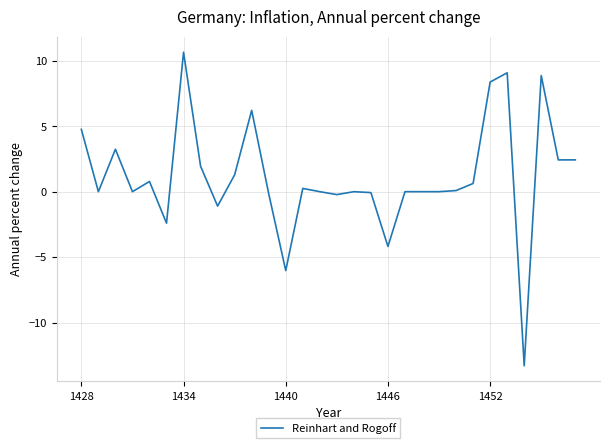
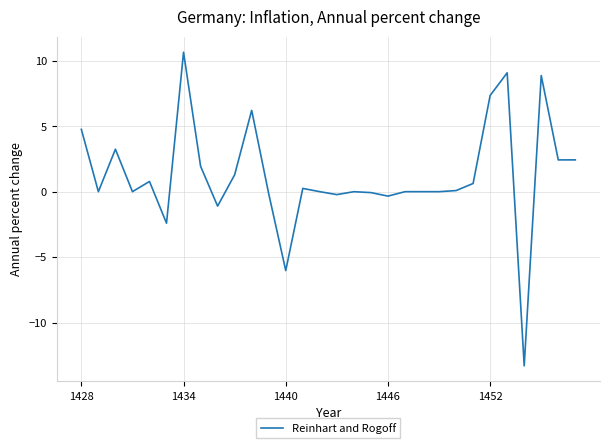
1446: -4.2 -> -0.3
1452: 8.4 -> 7.3
